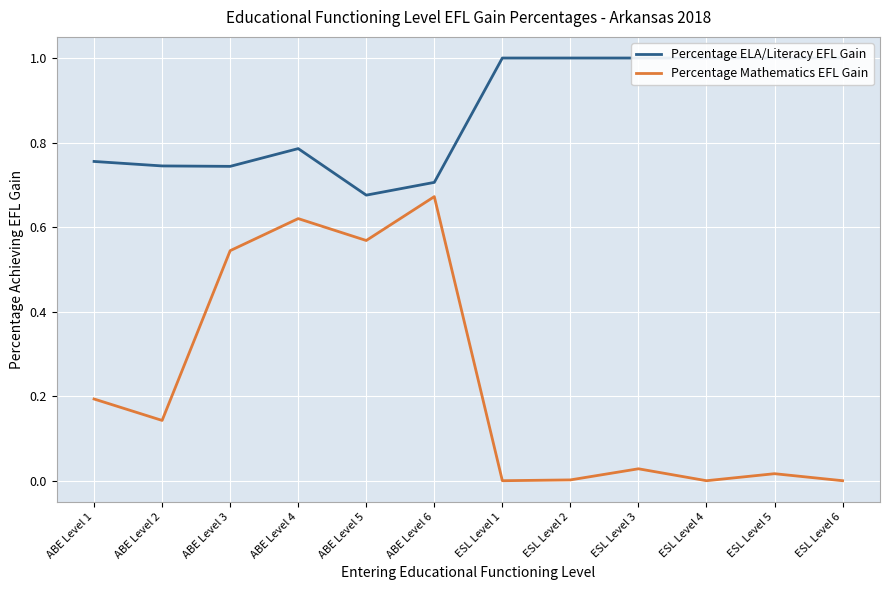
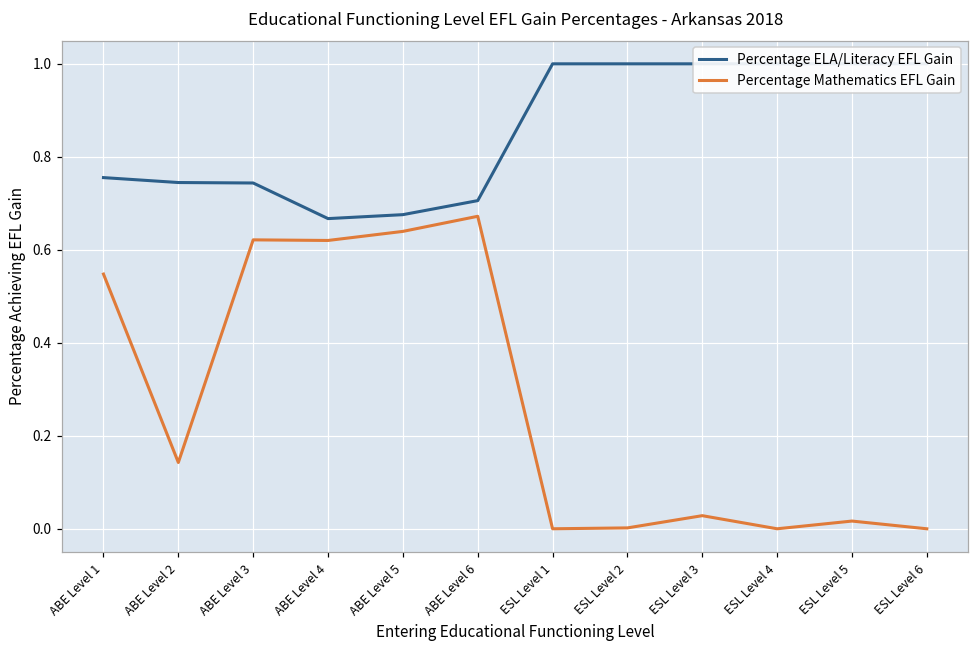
Percentage Mathematics EFL Gain, ABE Level 1: 0.19 -> 0.55
Percentage Mathematics EFL Gain, ABE Level 3: 0.54 -> 0.62
Percentage ELA/Literacy EFL Gain, ABE Level 4: 0.79 -> 0.67
Percentage Mathematics EFL Gain, ABE Level 5: 0.57 -> 0.64
